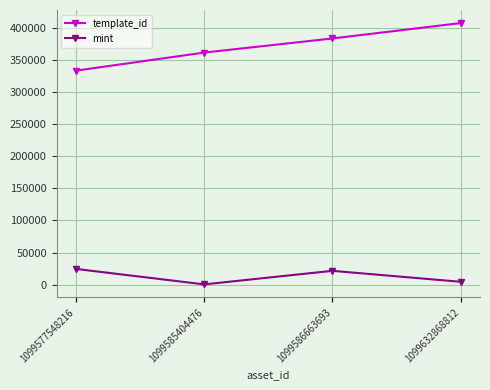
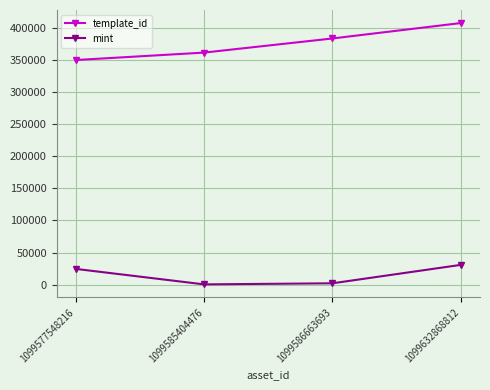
template_id, 1099577548216: 330000 -> 350000
mint, 1099586663693: 20000 -> 0
mint, 1099632868812: 0 -> 30000
